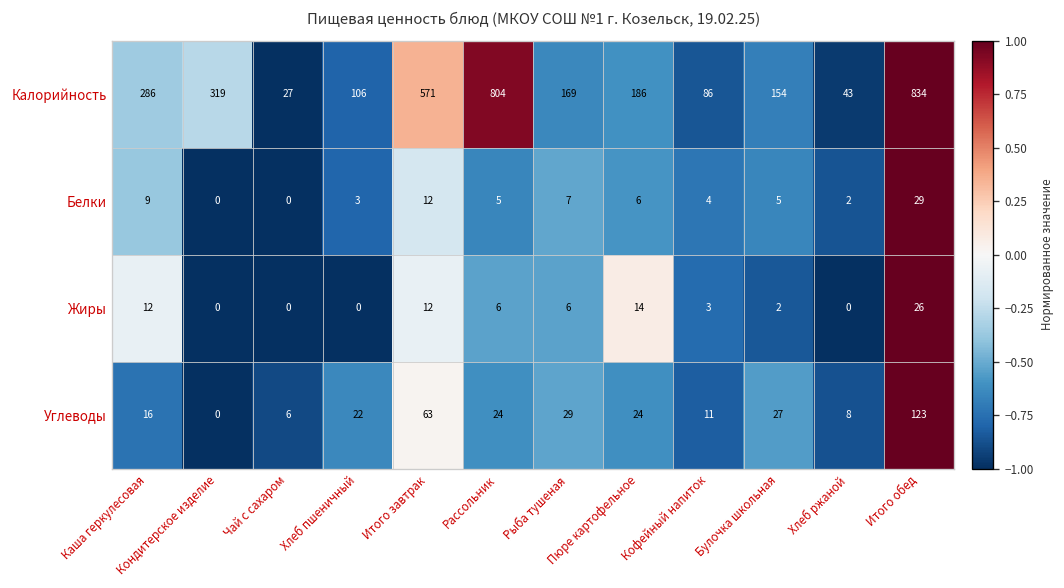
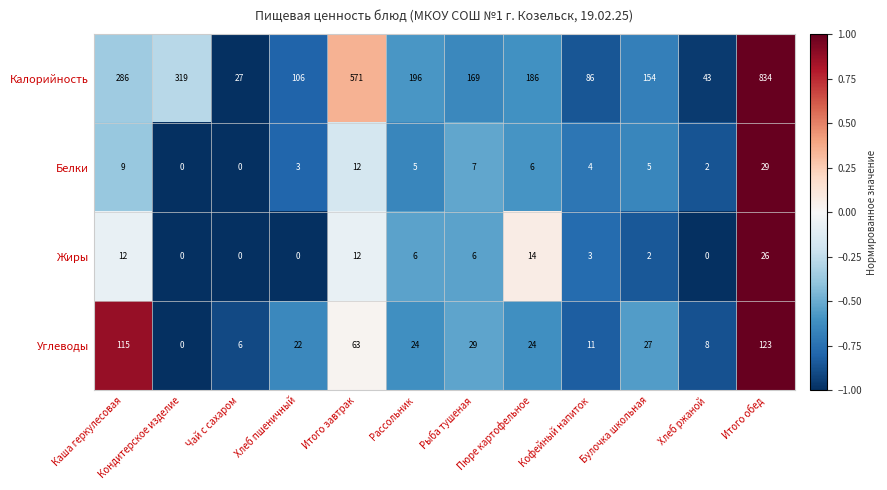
Калорийность, Рассольник: 804 -> 196
Углеводы, Каша геркулесовая: 16 -> 115
